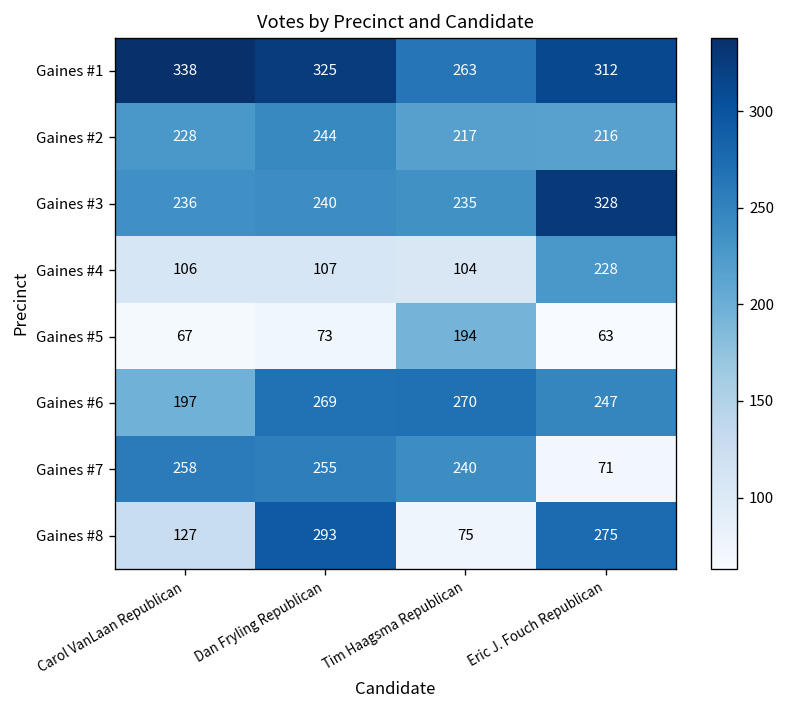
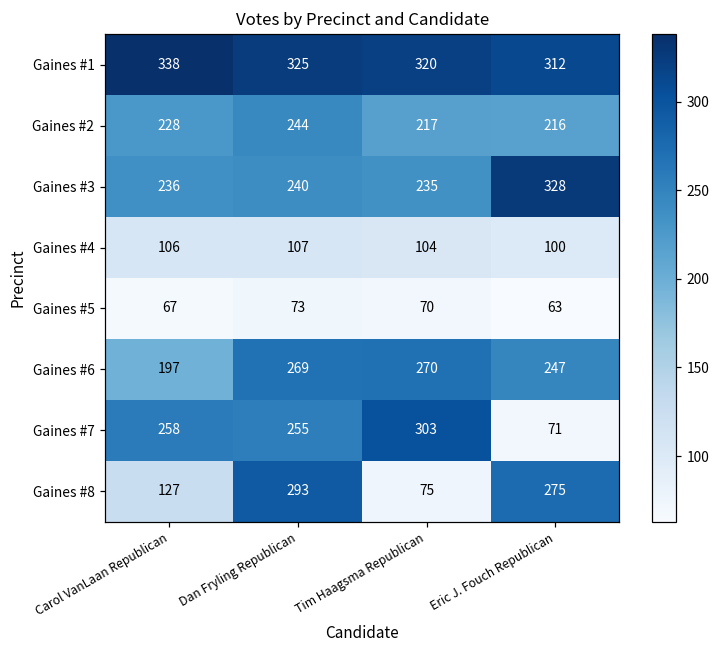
Gaines #1, Tim Haagsma Republican: 263 -> 320
Gaines #4, Eric J. Fouch Republican: 228 -> 100
Gaines #5, Tim Haagsma Republican: 194 -> 70
Gaines #7, Tim Haagsma Republican: 240 -> 303
